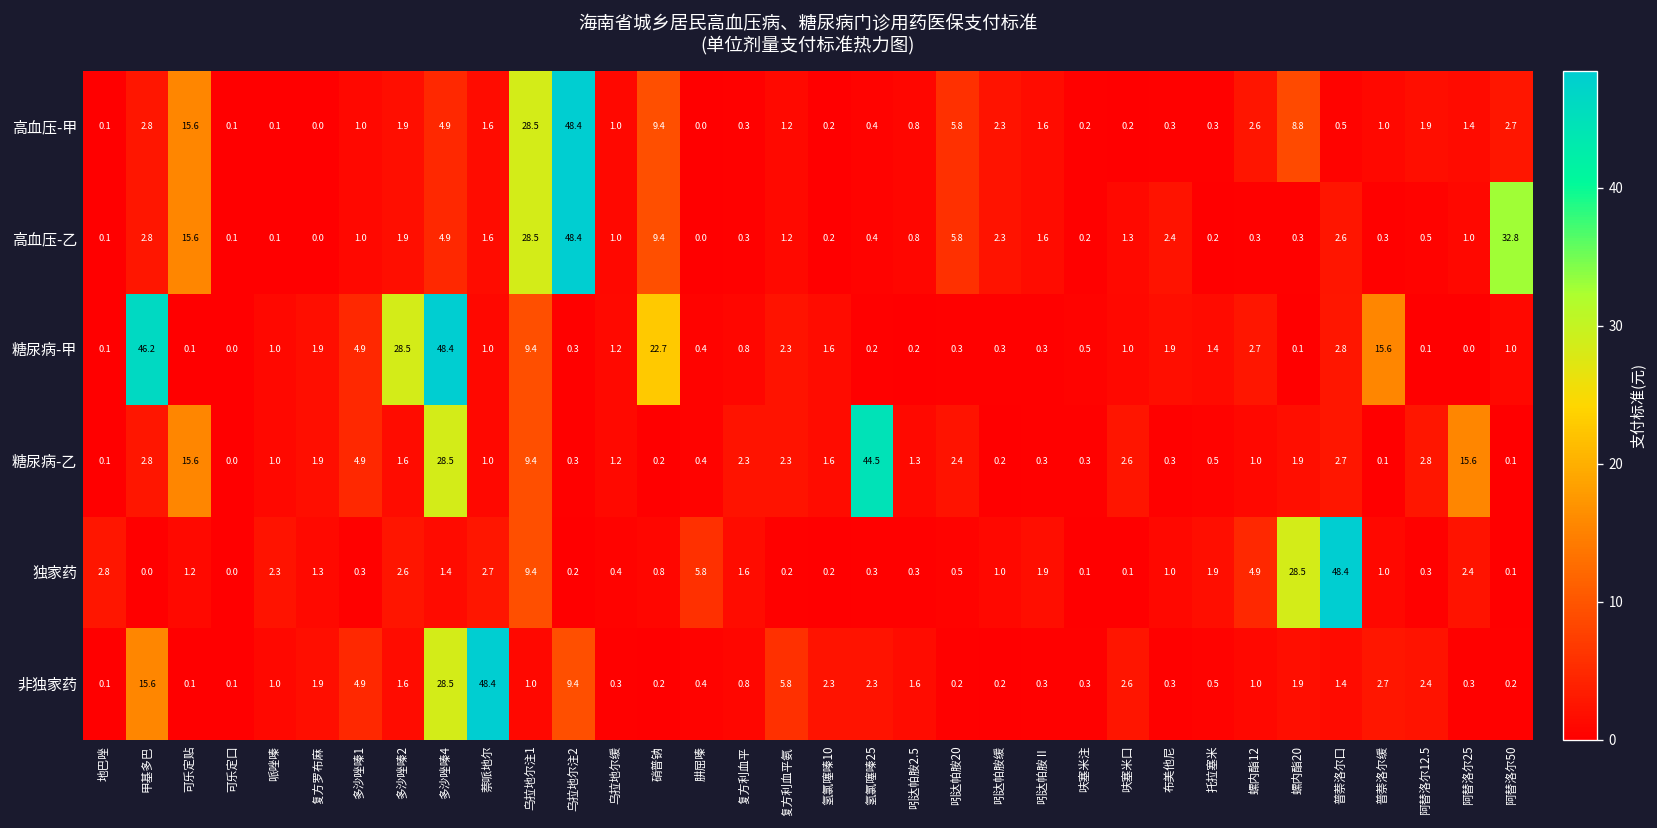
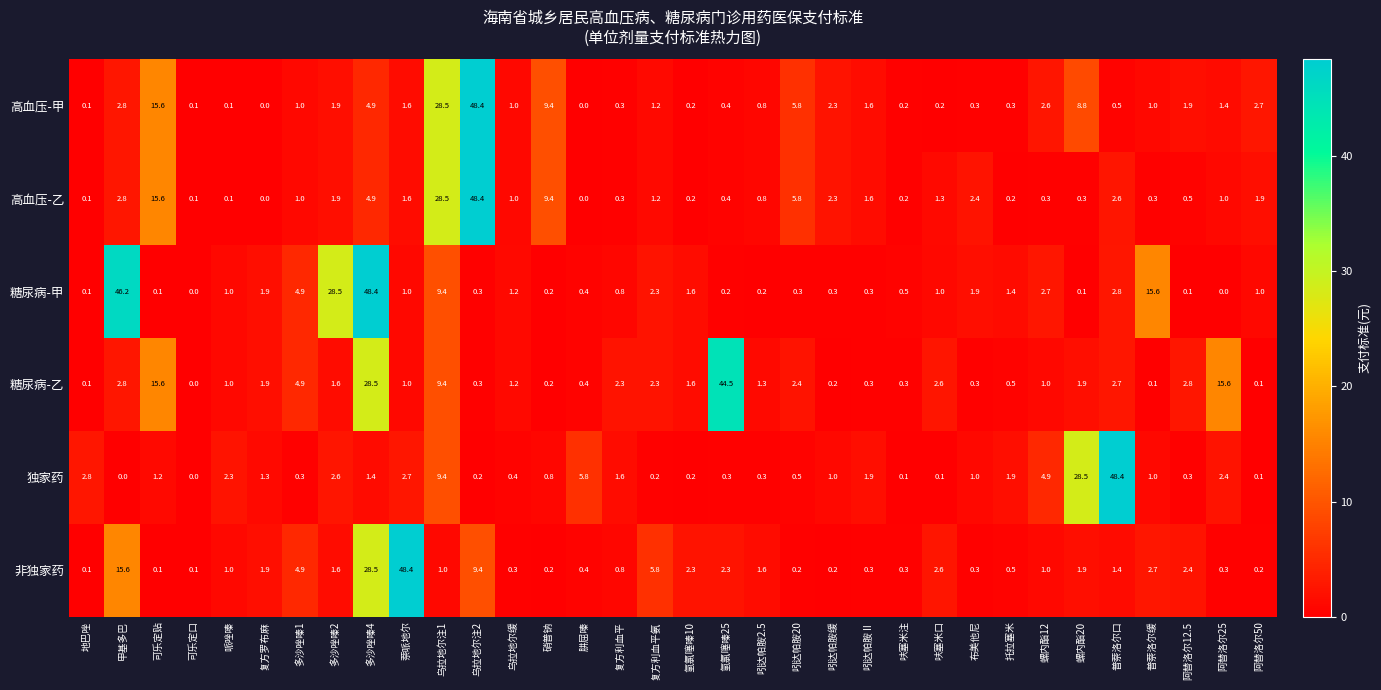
高血压-乙, 阿替洛尔50: 32.8 -> 1.9
糖尿病-甲, 硝普钠: 22.7 -> 0.2
